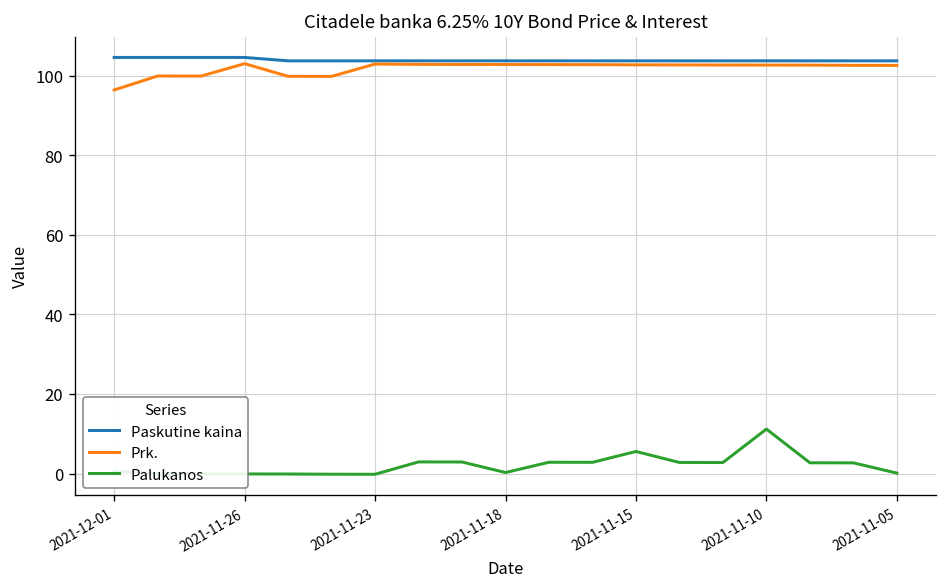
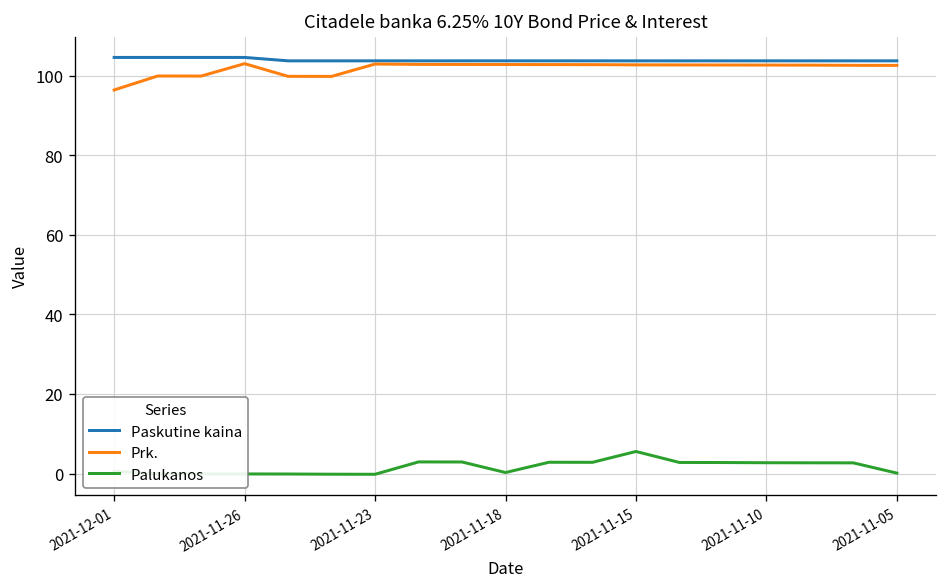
Palukanos, 2021-11-10: 11 -> 3
